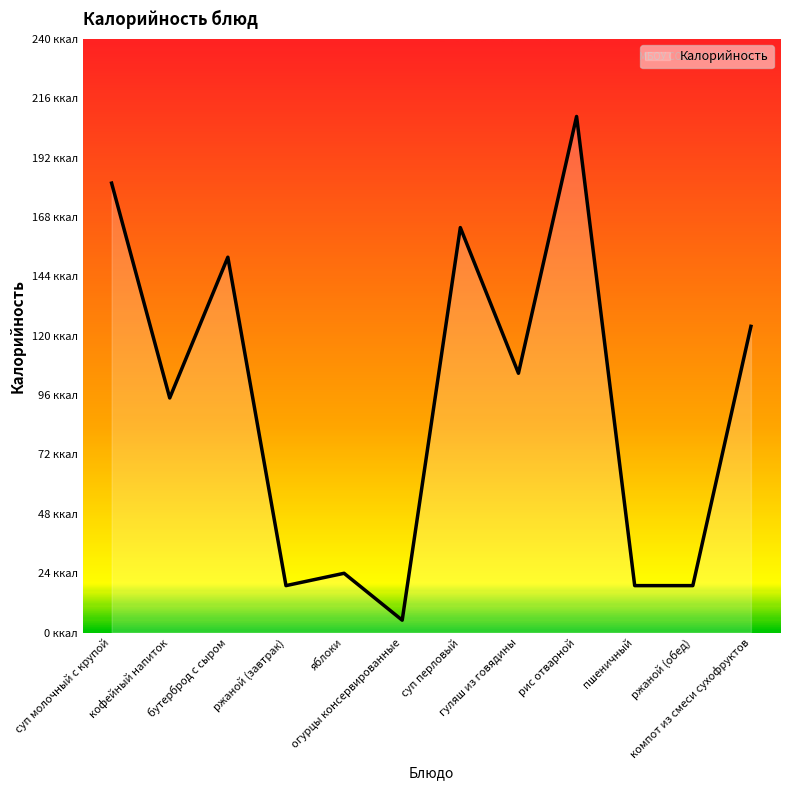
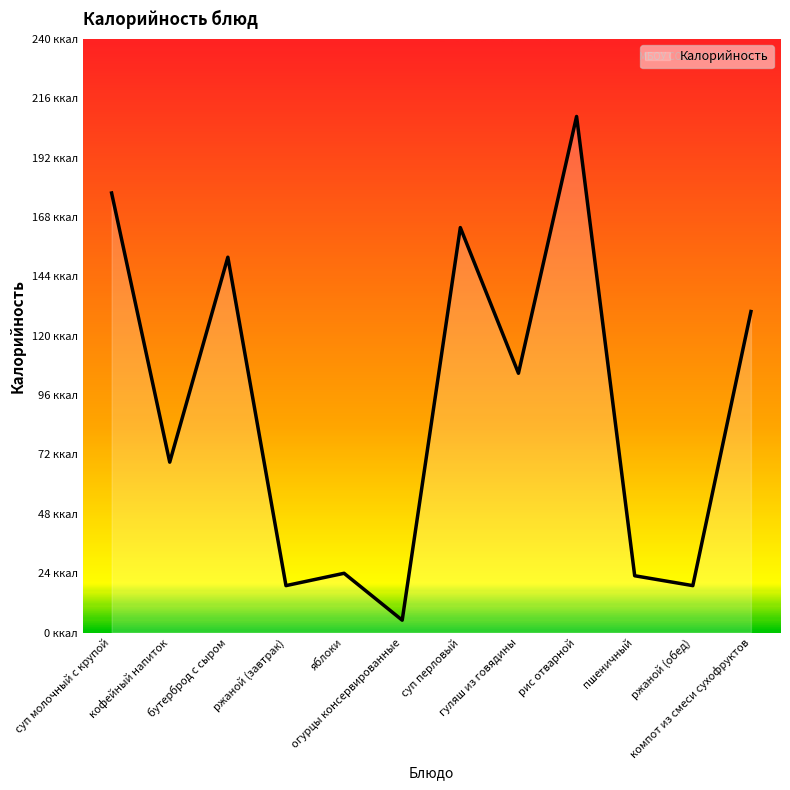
суп молочный с крупой: 182 ккал -> 178 ккал
кофейный напиток: 95 ккал -> 69 ккал
пшеничный: 19 ккал -> 23 ккал
компот из смеси сухофруктов: 124 ккал -> 130 ккал
